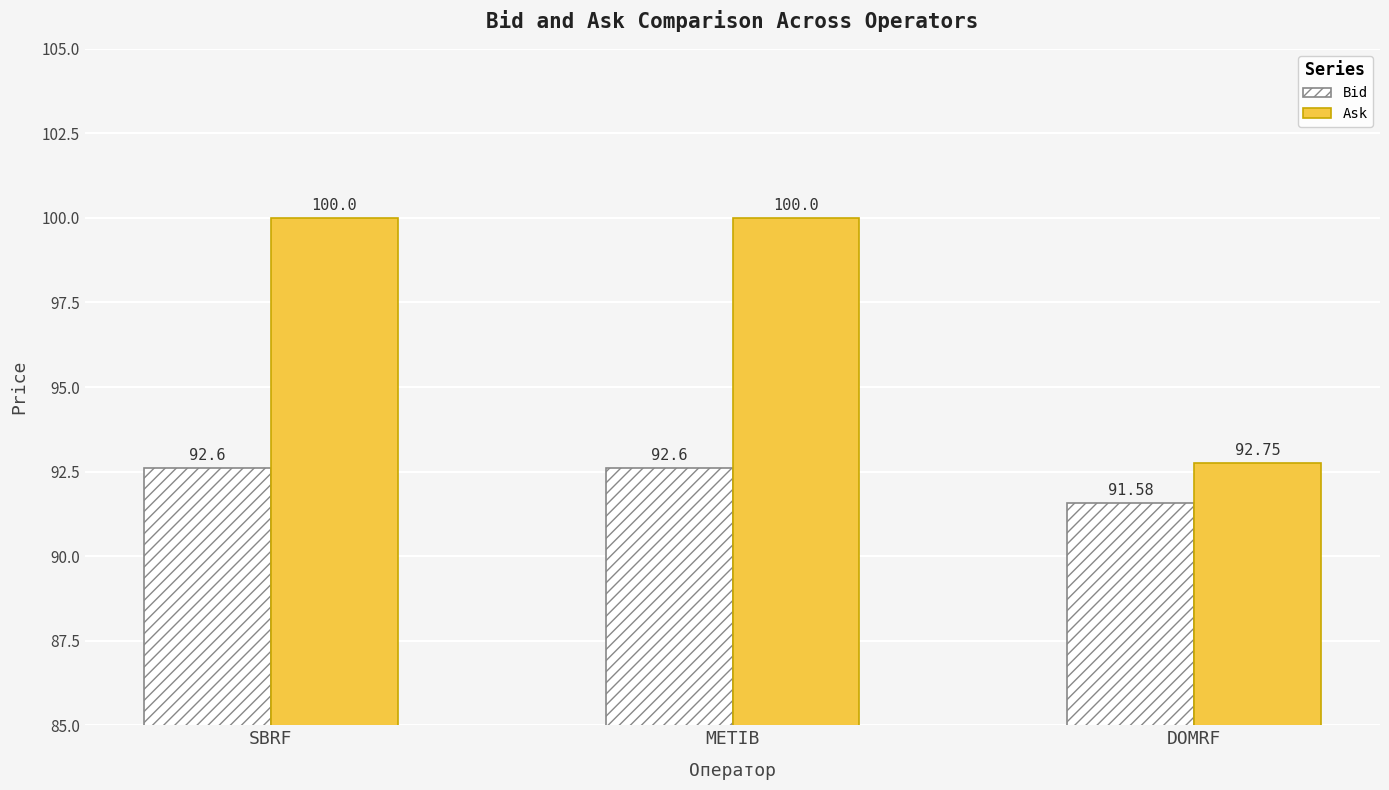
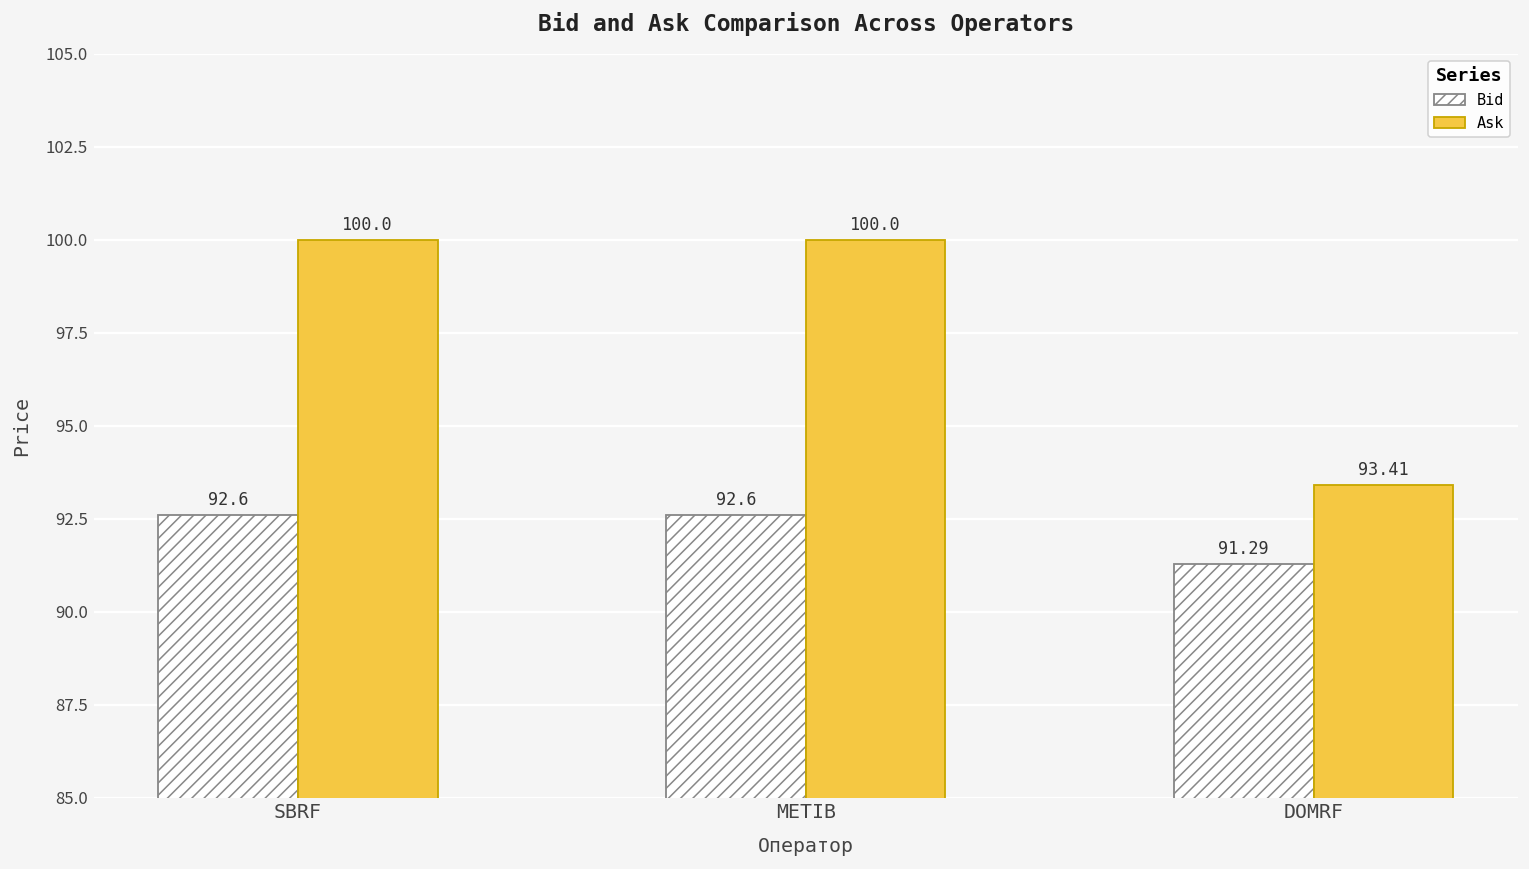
Bid, DOMRF: 91.58 -> 91.29
Ask, DOMRF: 92.75 -> 93.41
